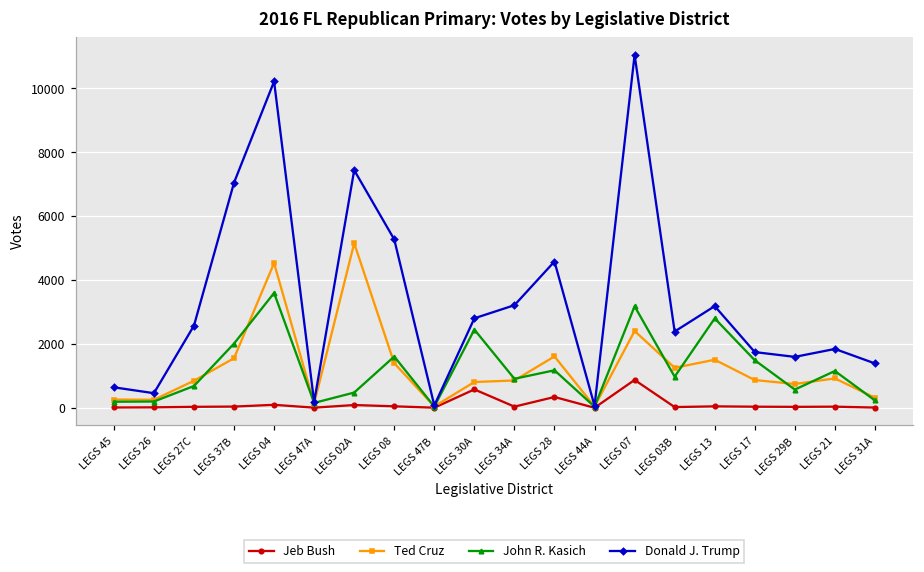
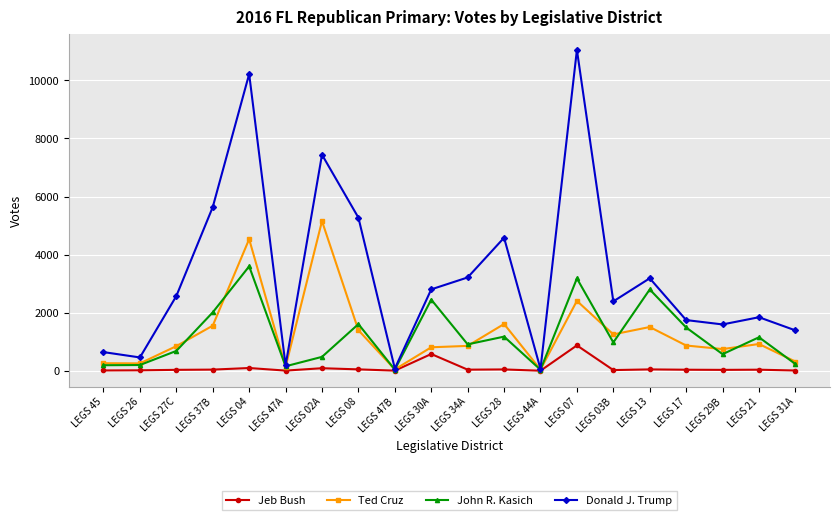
Donald J. Trump, LEGS 37B: 7100 -> 5600
Jeb Bush, LEGS 28: 300 -> 0
